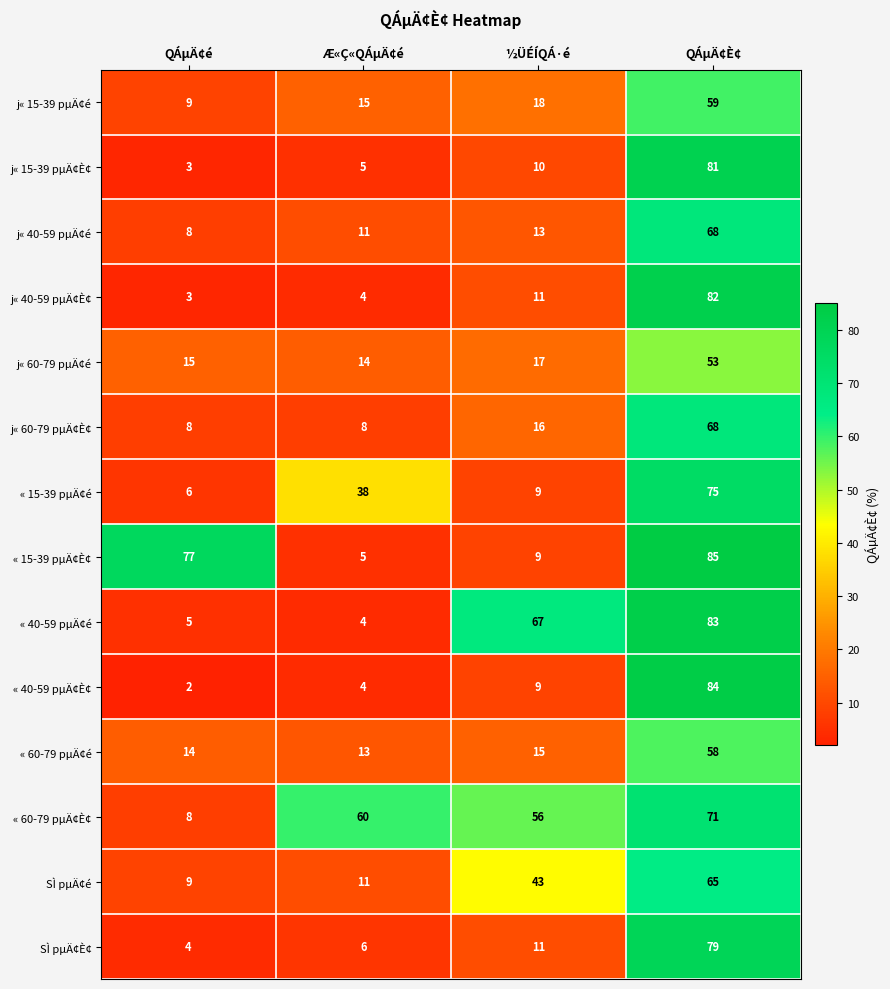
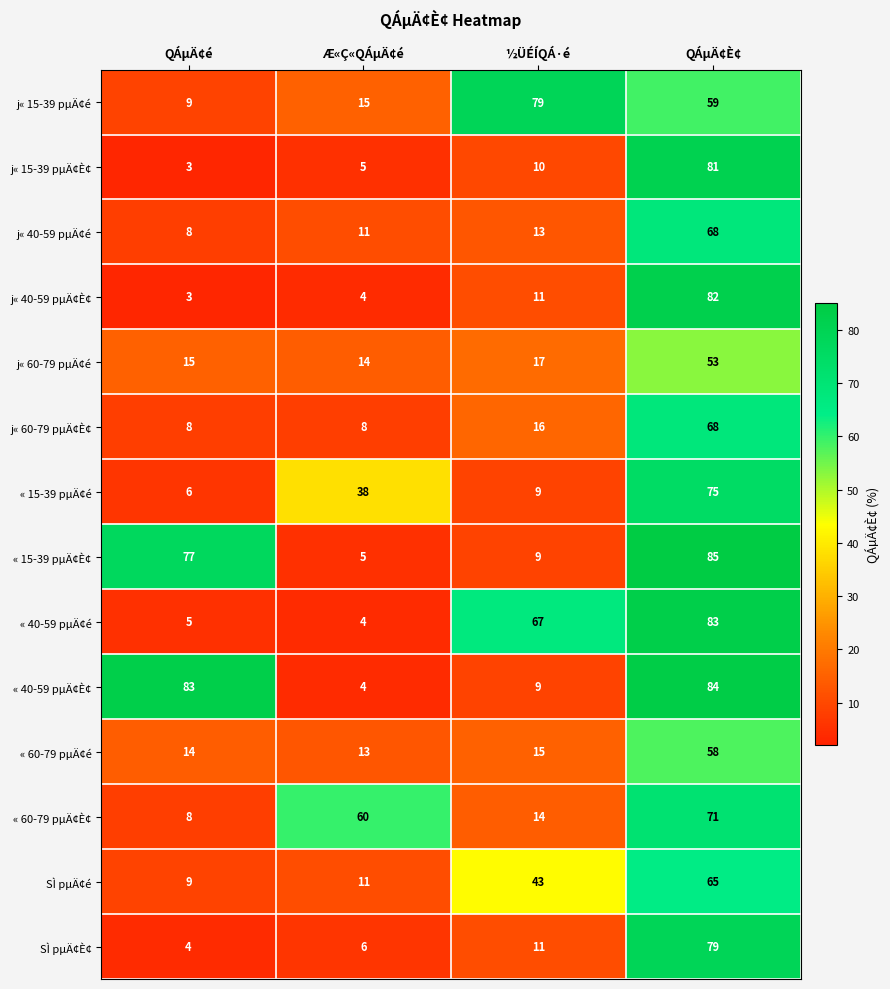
j« 15-39 pµÄ¢é, ½ÜÉÍQÁ·é: 18 -> 79
« 40-59 pµÄ¢È¢, QÁµÄ¢é: 2 -> 83
« 60-79 pµÄ¢È¢, ½ÜÉÍQÁ·é: 56 -> 14
